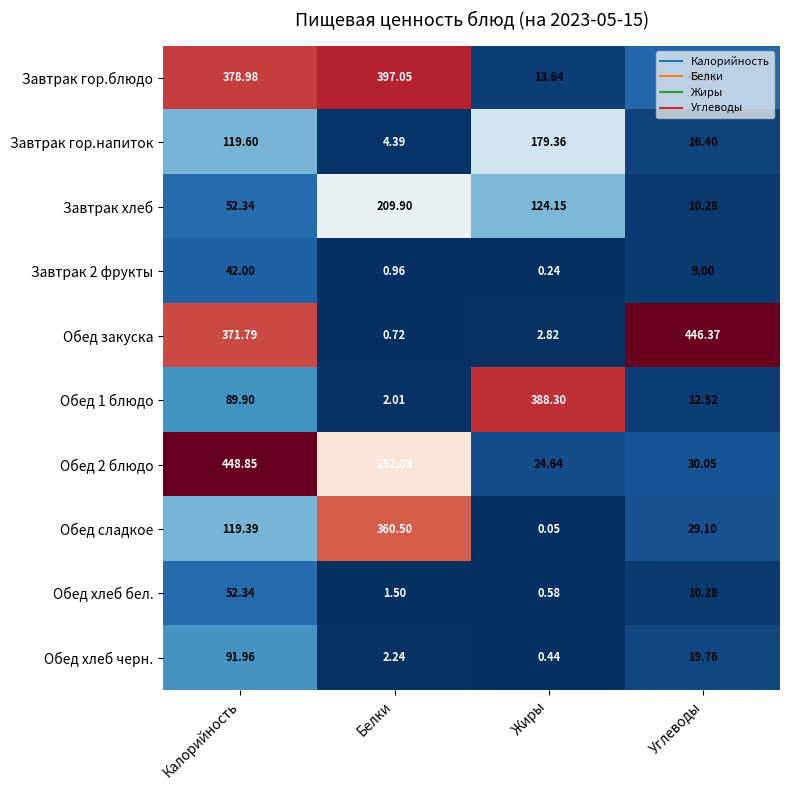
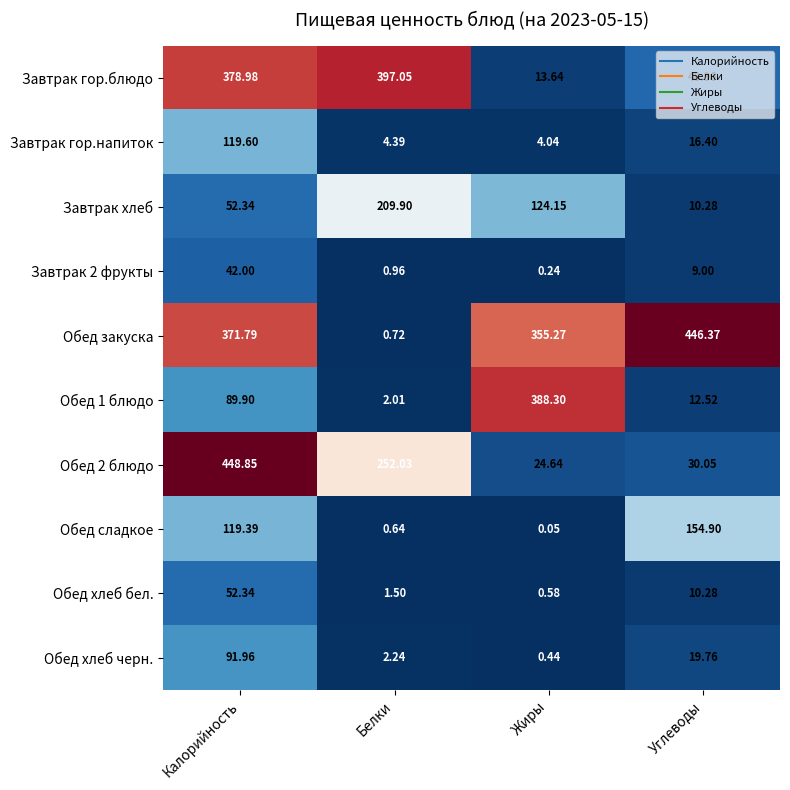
Завтрак гор.напиток, Жиры: 179.36 -> 4.04
Обед закуска, Жиры: 2.82 -> 355.27
Обед сладкое, Белки: 360.50 -> 0.64
Обед сладкое, Углеводы: 29.10 -> 154.90
